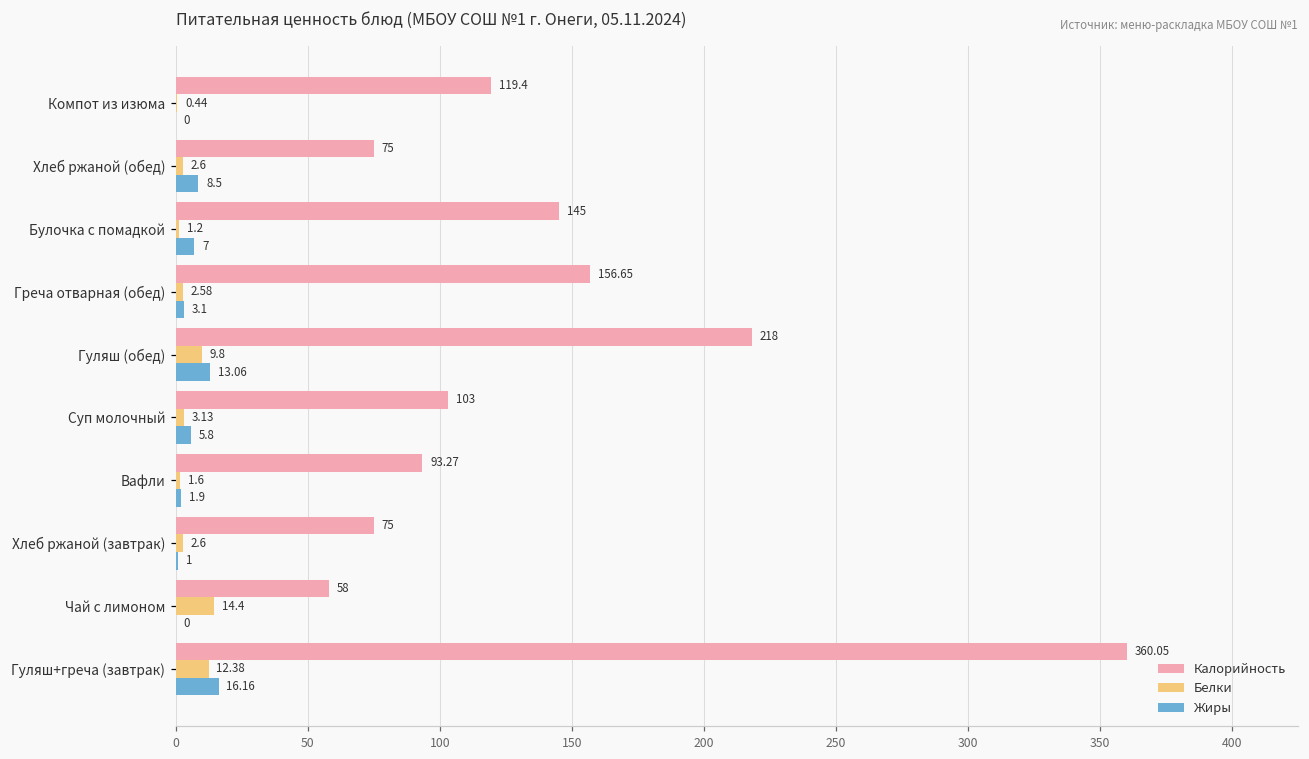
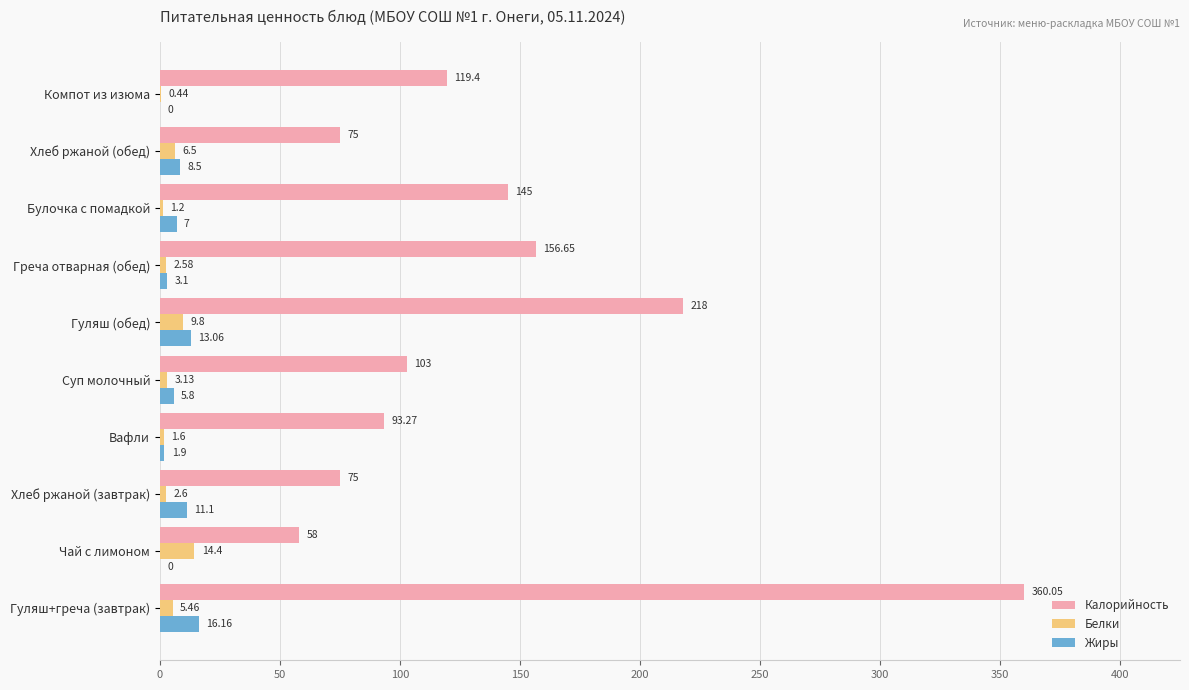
Белки, Хлеб ржаной (обед): 2.6 -> 6.5
Жиры, Хлеб ржаной (завтрак): 1 -> 11.1
Белки, Гуляш+греча (завтрак): 12.38 -> 5.46
